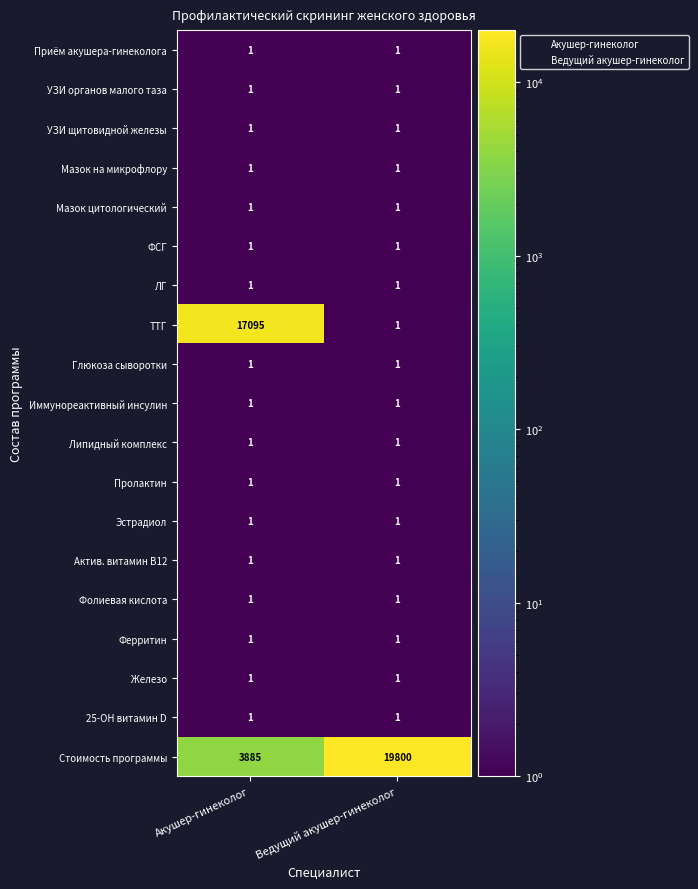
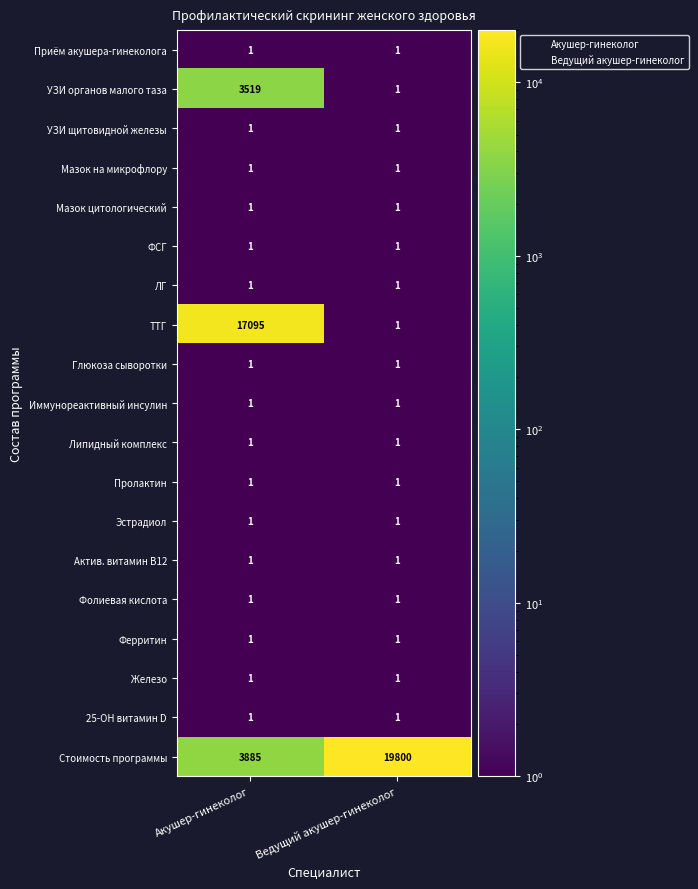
УЗИ органов малого таза, Акушер-гинеколог: 1 -> 3519
